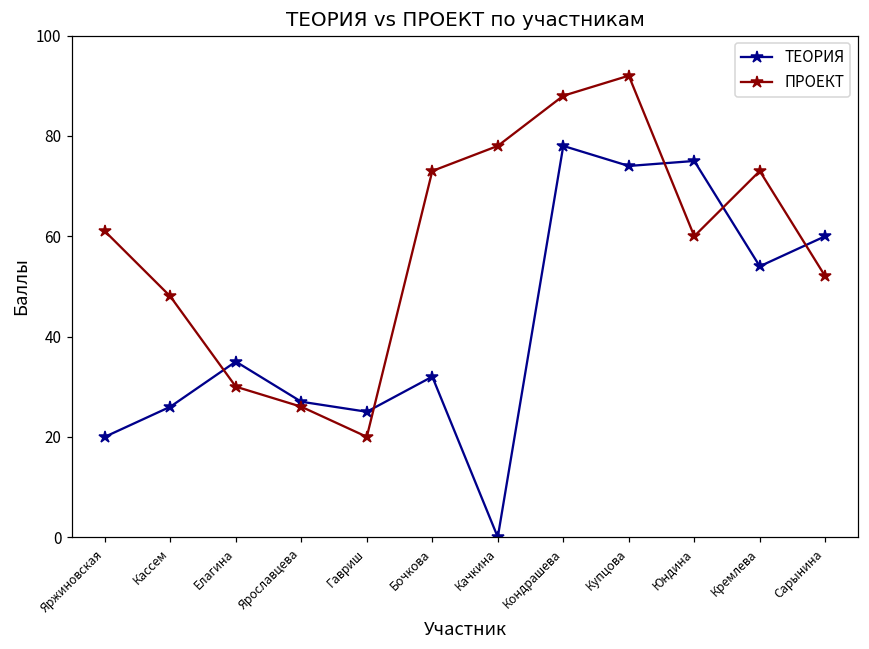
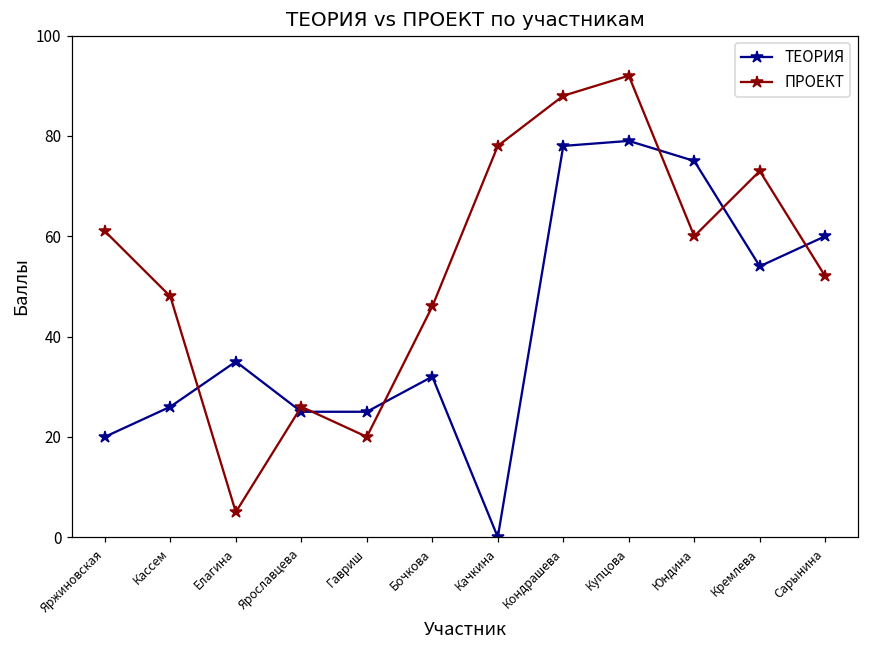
ПРОЕКТ, Елагина: 30 -> 5
ТЕОРИЯ, Ярославцева: 27 -> 25
ПРОЕКТ, Бочкова: 73 -> 46
ТЕОРИЯ, Купцова: 74 -> 79
